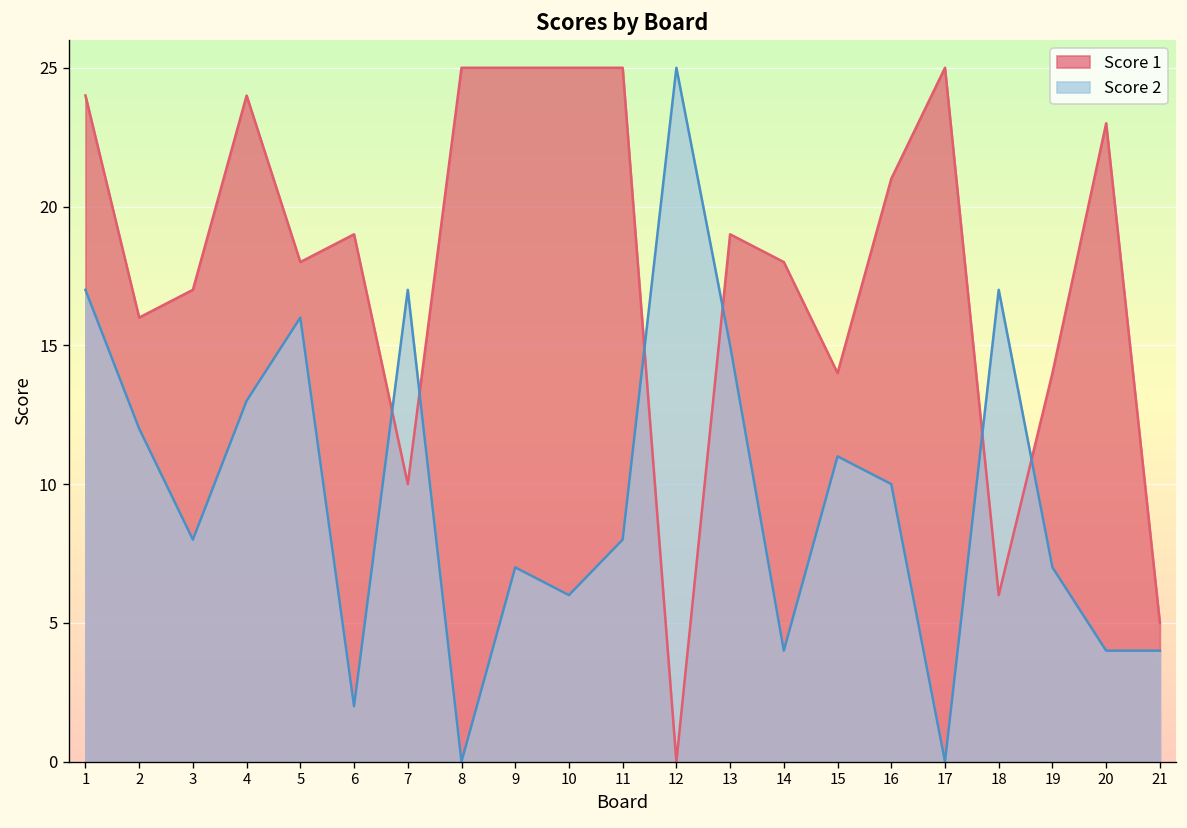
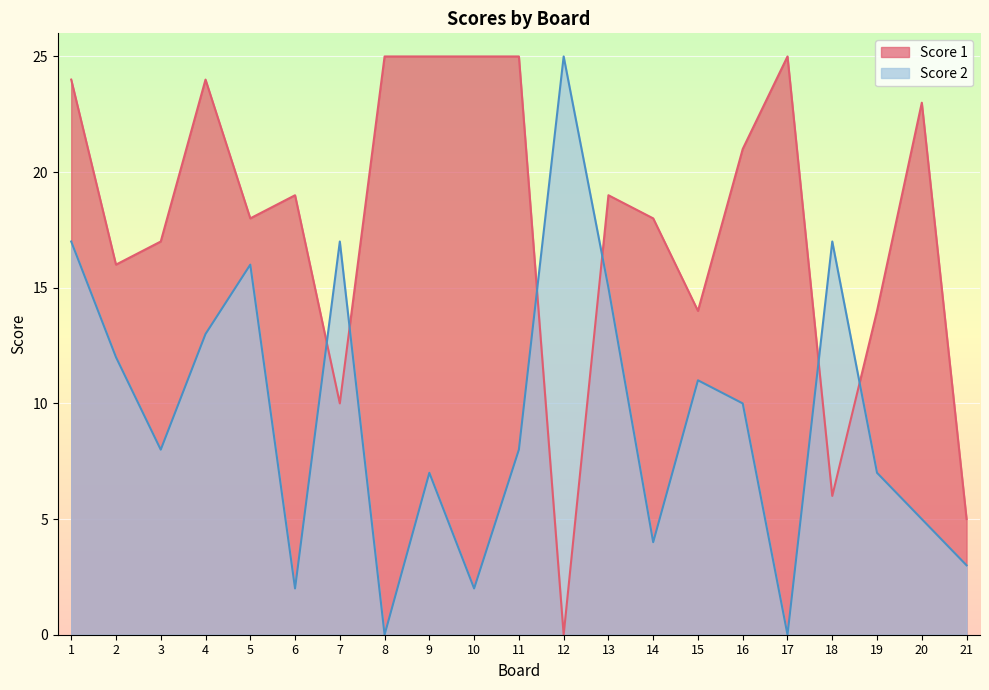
Score 2, 10: 6 -> 2
Score 2, 20: 4 -> 5
Score 2, 21: 4 -> 3
